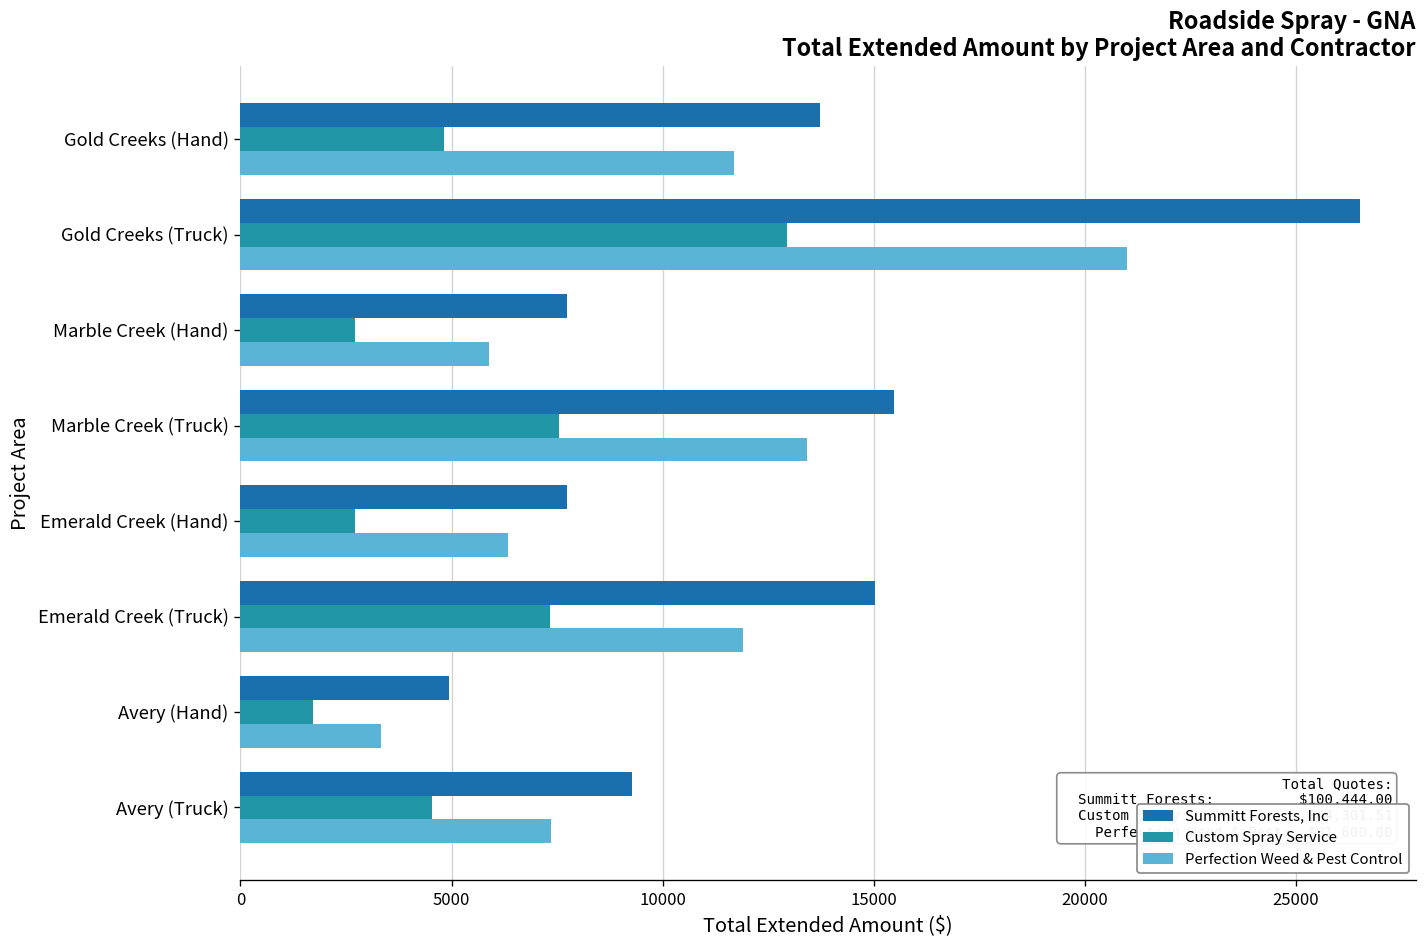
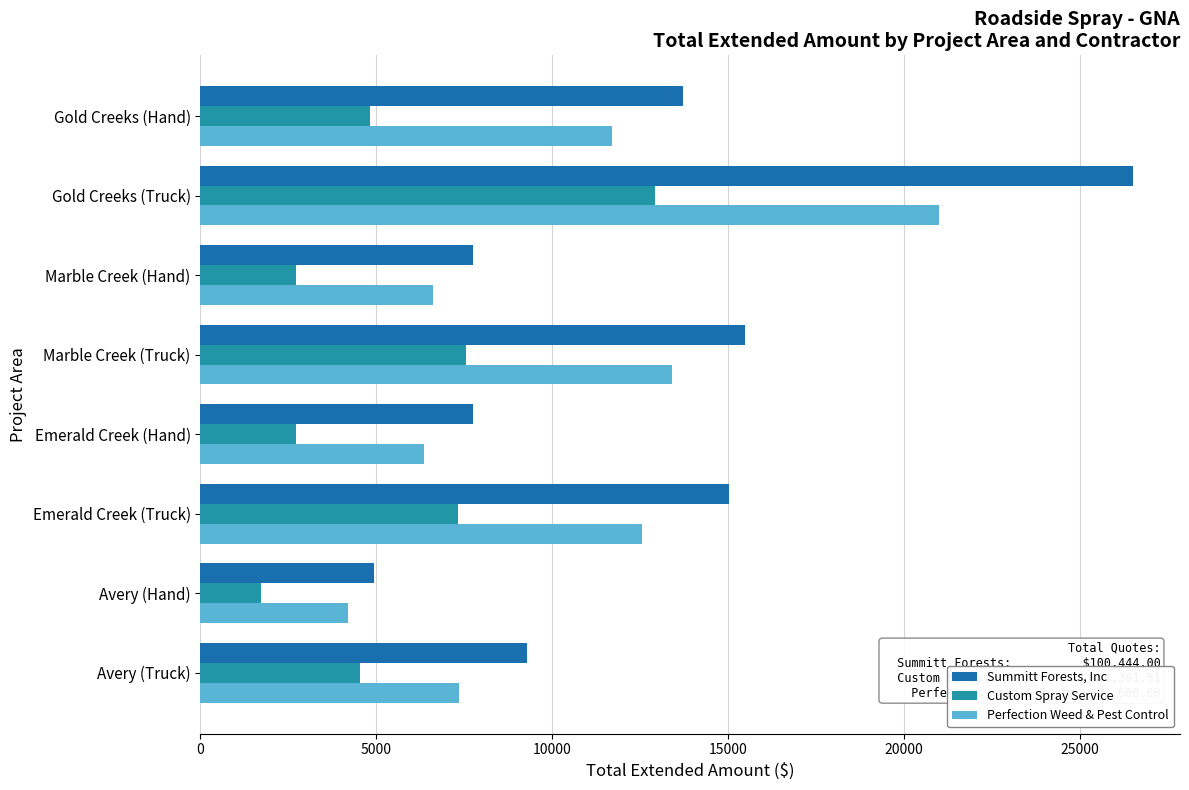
Perfection Weed & Pest Control, Marble Creek (Hand): 5900 -> 6600
Perfection Weed & Pest Control, Emerald Creek (Truck): 11900 -> 12600
Perfection Weed & Pest Control, Avery (Hand): 3300 -> 4200
